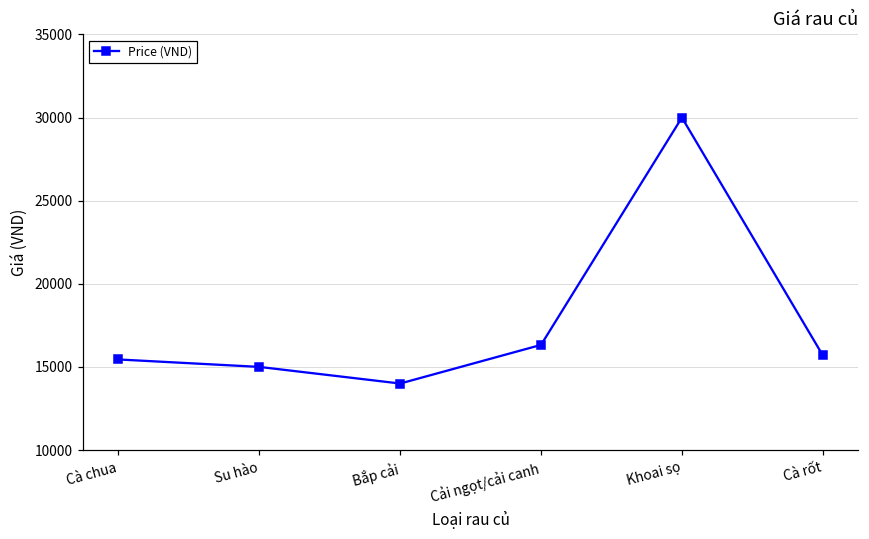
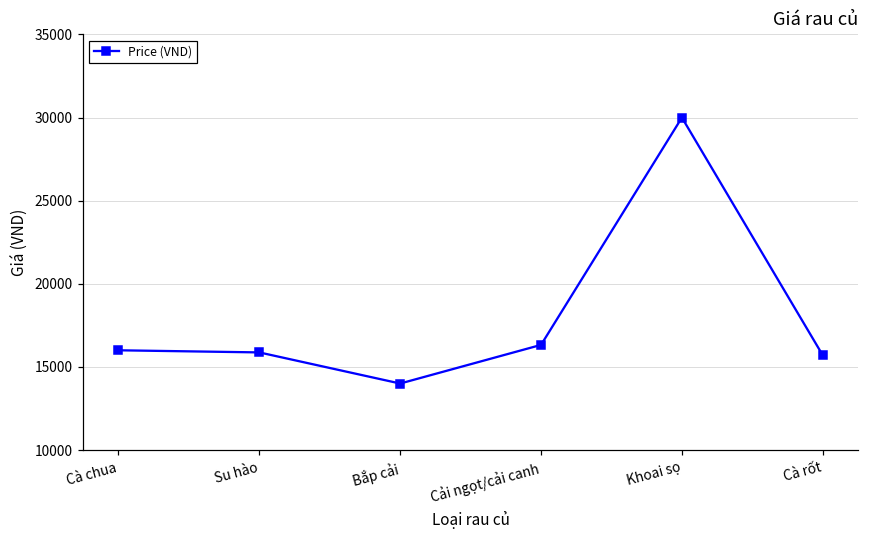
Cà chua: 15400 -> 16000
Su hào: 15000 -> 15900
